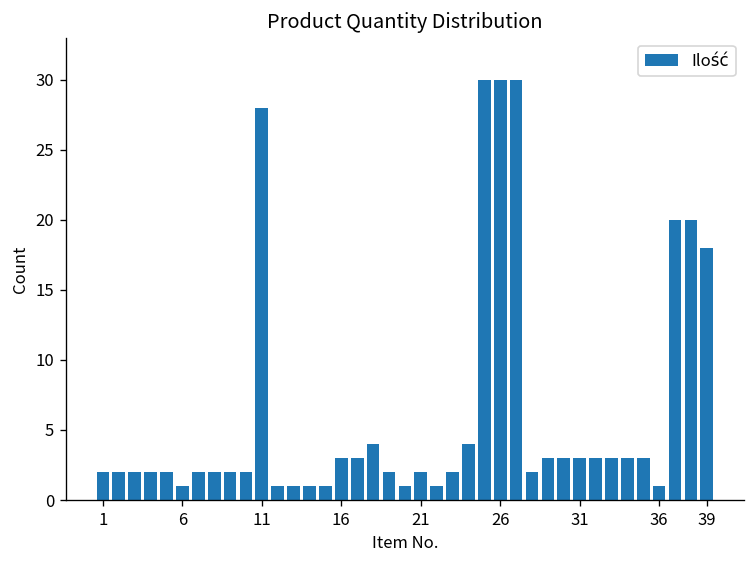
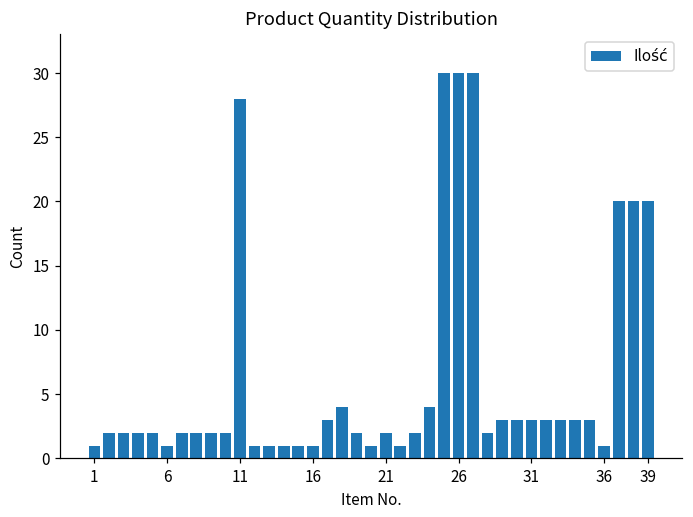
1: 2 -> 1
16: 3 -> 1
39: 18 -> 20
